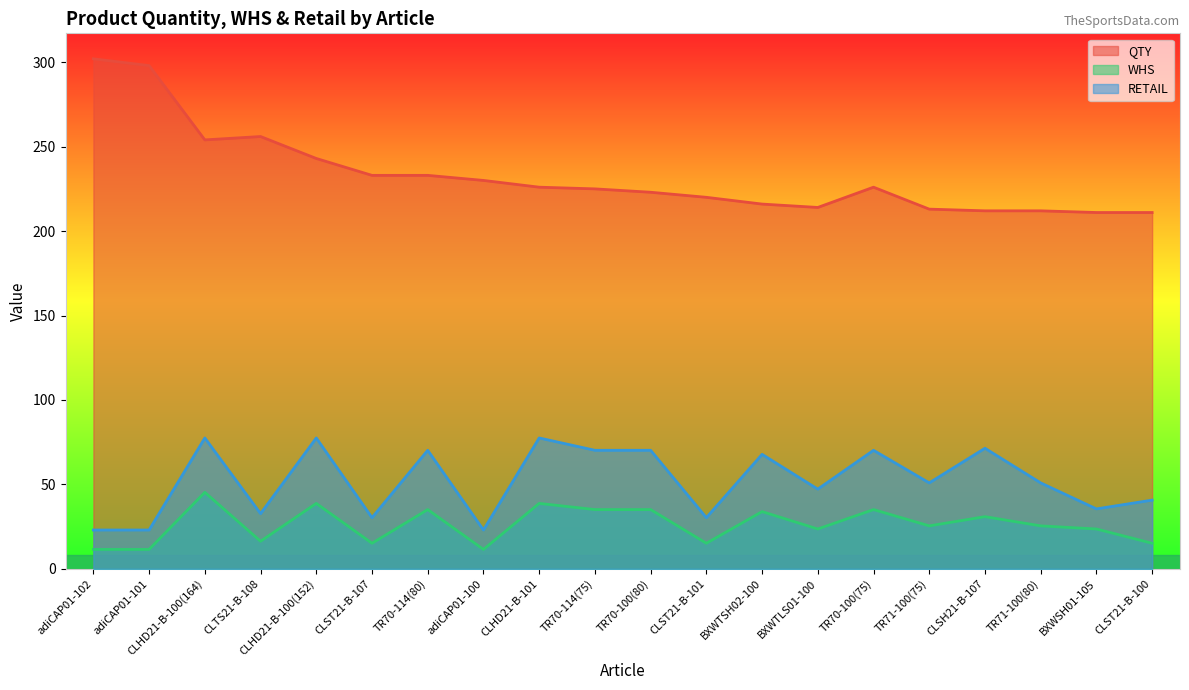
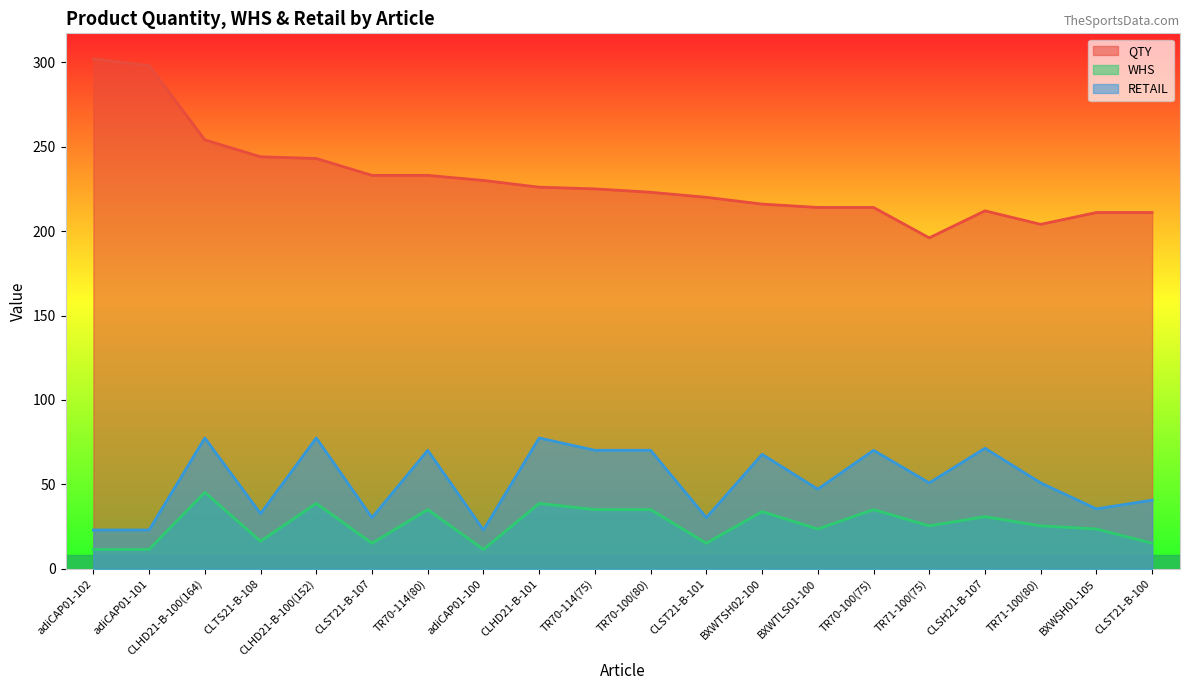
QTY, CLTS21-B-108: 256 -> 244
QTY, TR70-100(75): 226 -> 214
QTY, TR71-100(75): 213 -> 196
QTY, TR71-100(80): 212 -> 204
